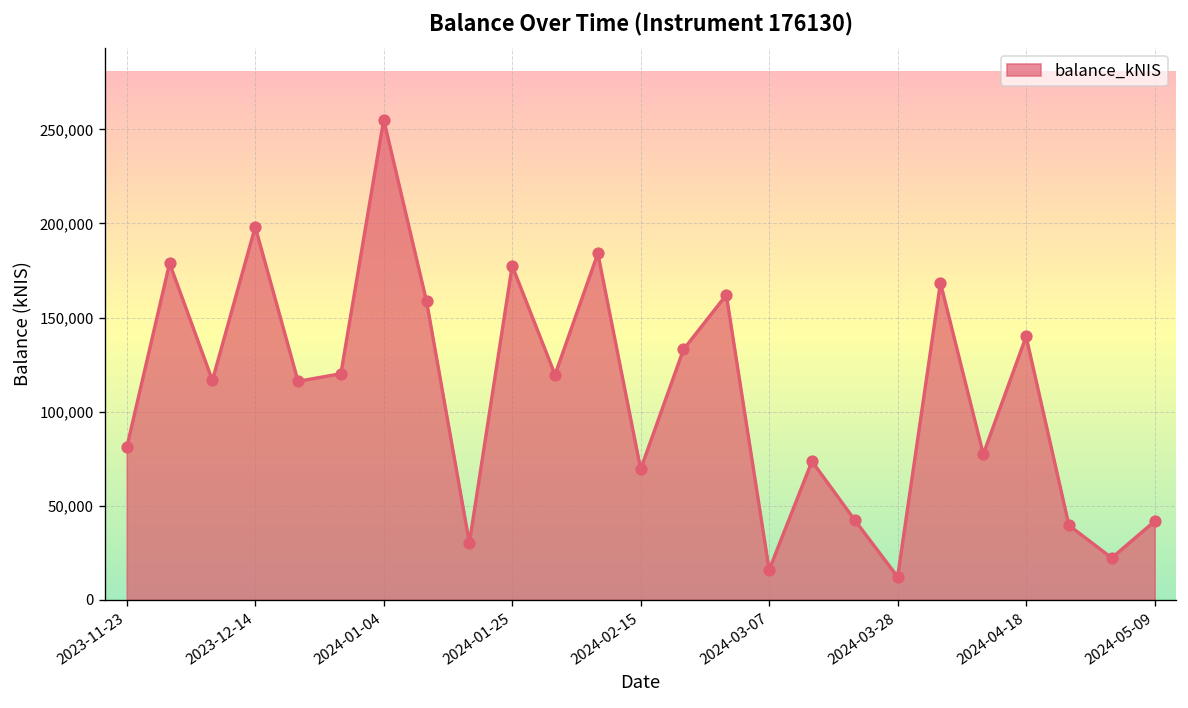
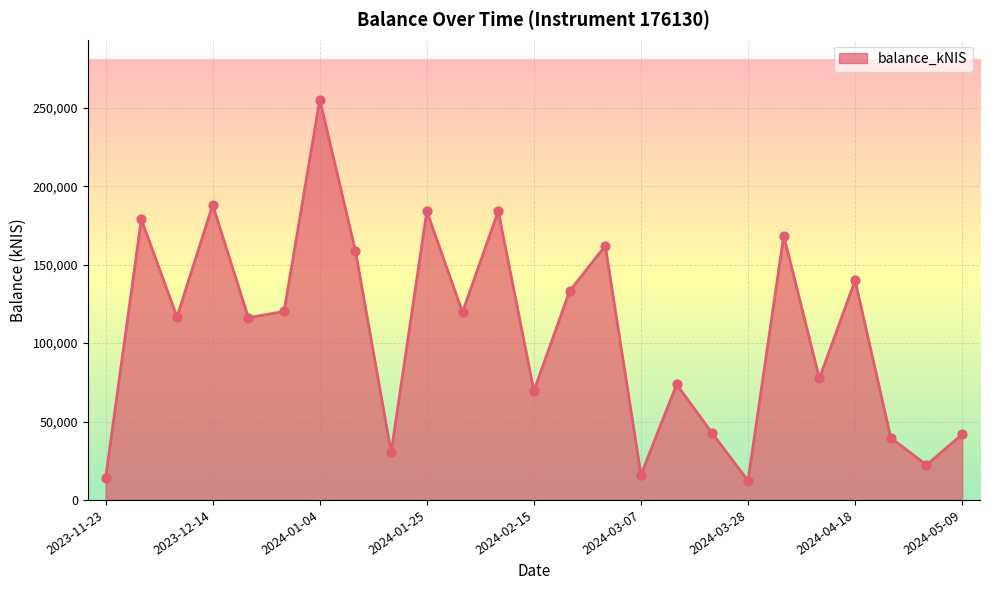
2023-11-23: 81,000 -> 14,000
2023-12-14: 198,000 -> 188,000
2024-01-25: 178,000 -> 184,000
